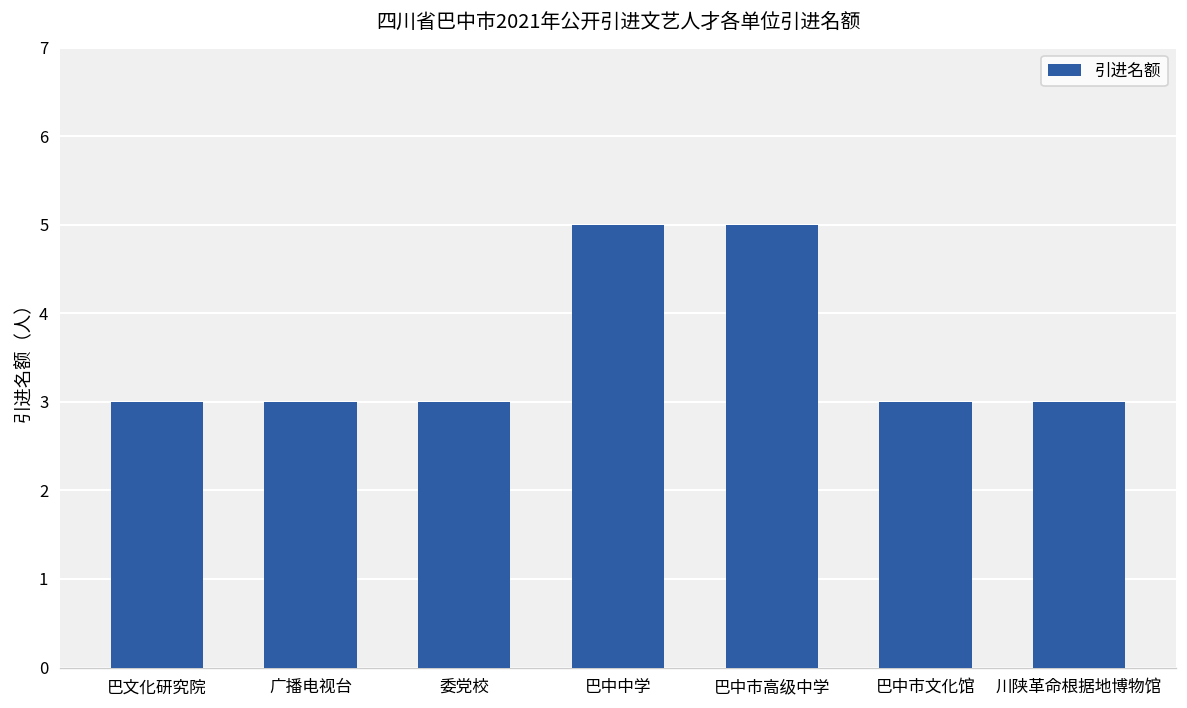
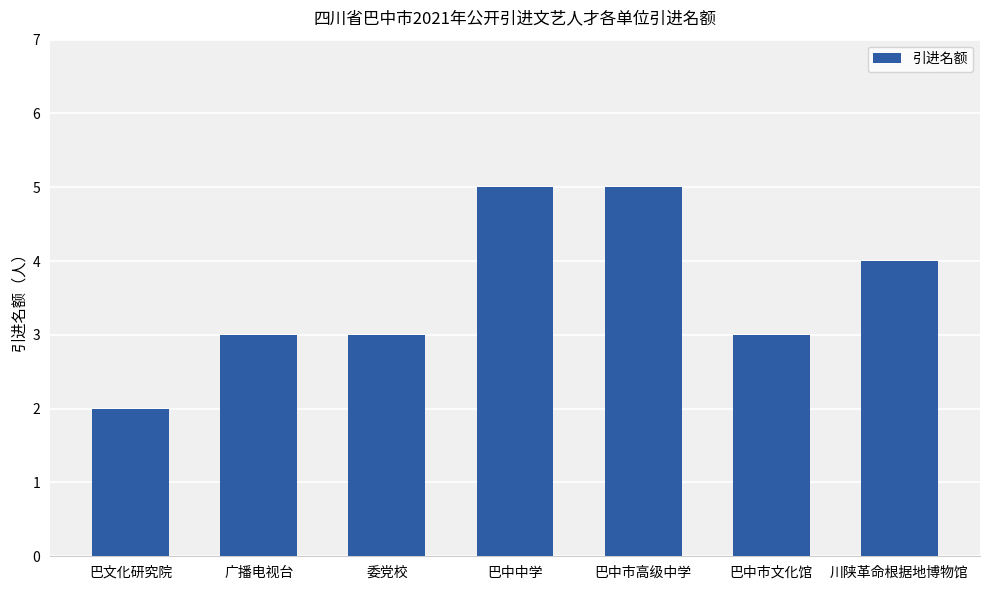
巴文化研究院: 3 -> 2
川陕革命根据地博物馆: 3 -> 4
